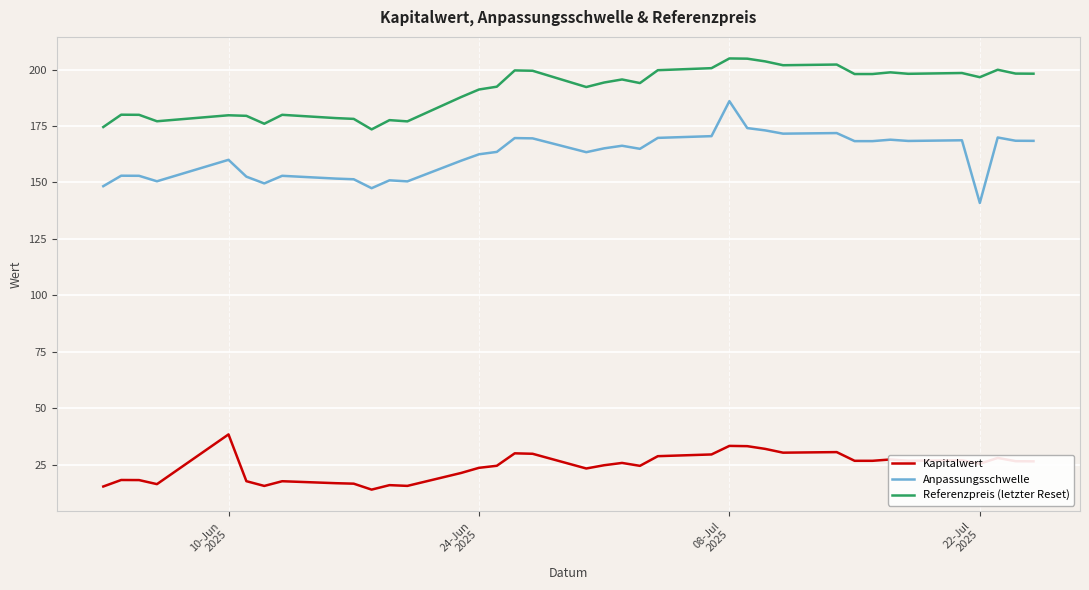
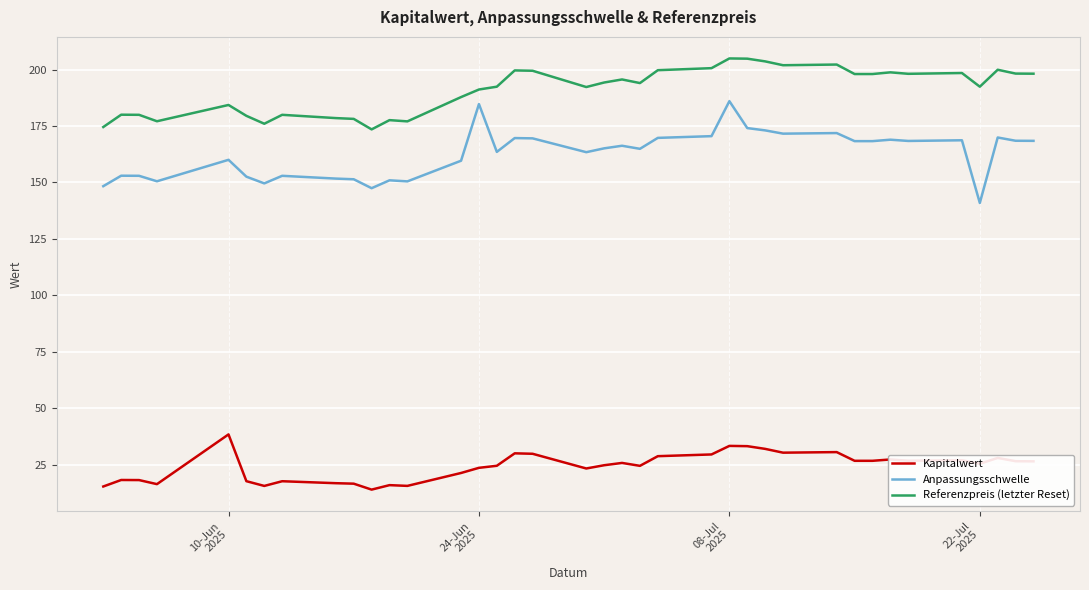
Referenzpreis (letzter Reset), 10-Jun 2025: 180 -> 184
Anpassungsschwelle, 24-Jun 2025: 162 -> 185
Referenzpreis (letzter Reset), 22-Jul 2025: 197 -> 192
